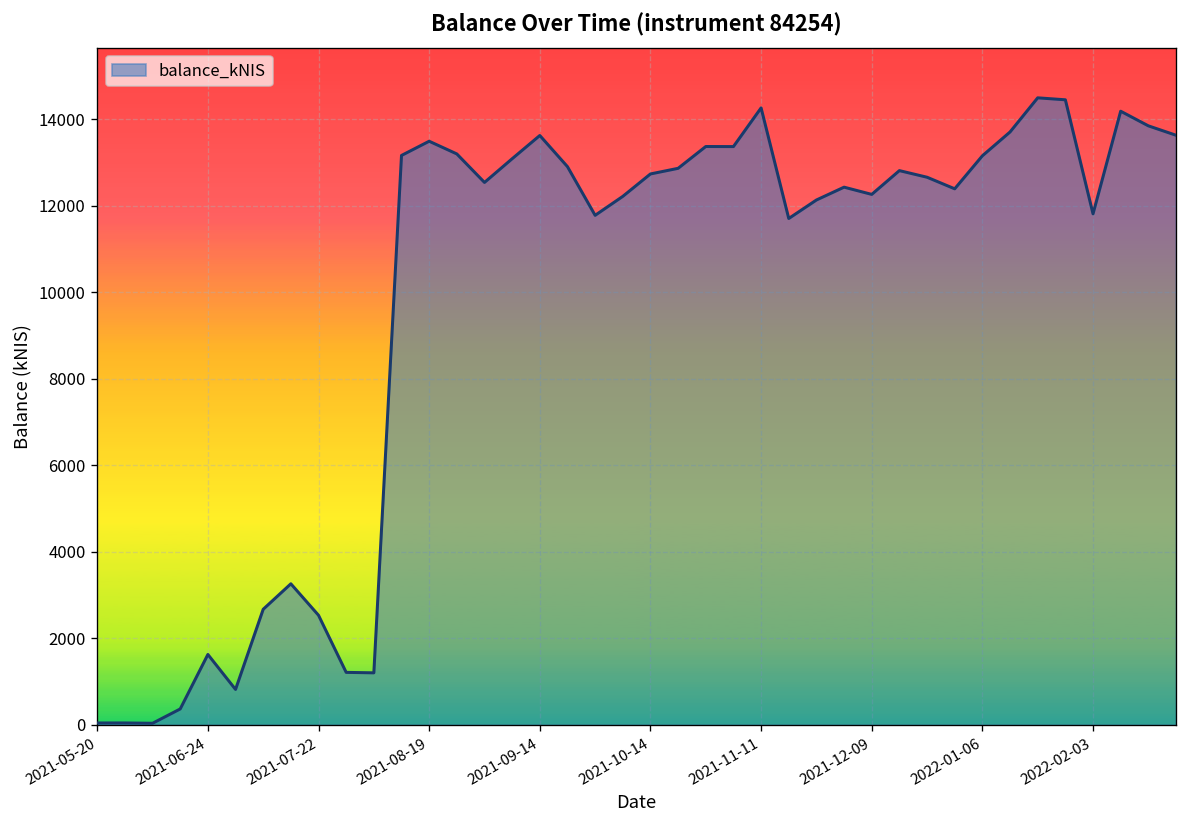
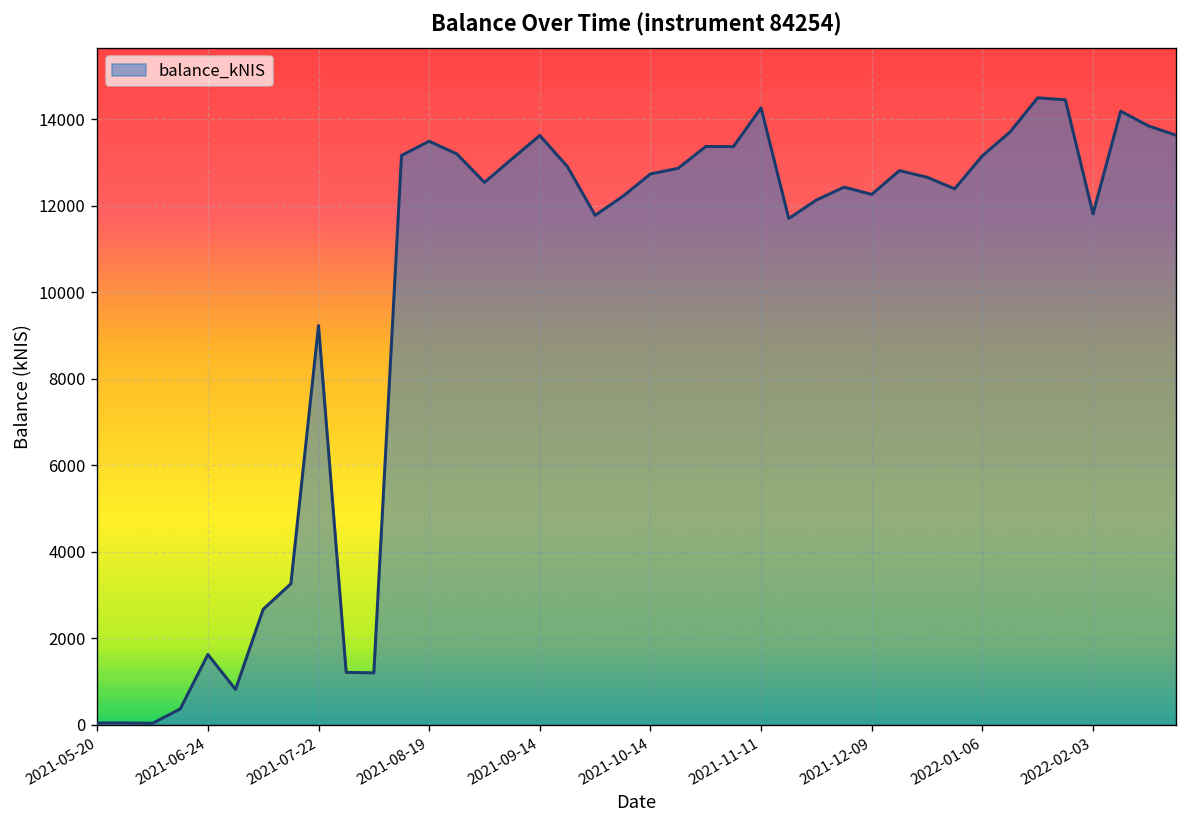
2021-07-22: 2500 -> 9200
